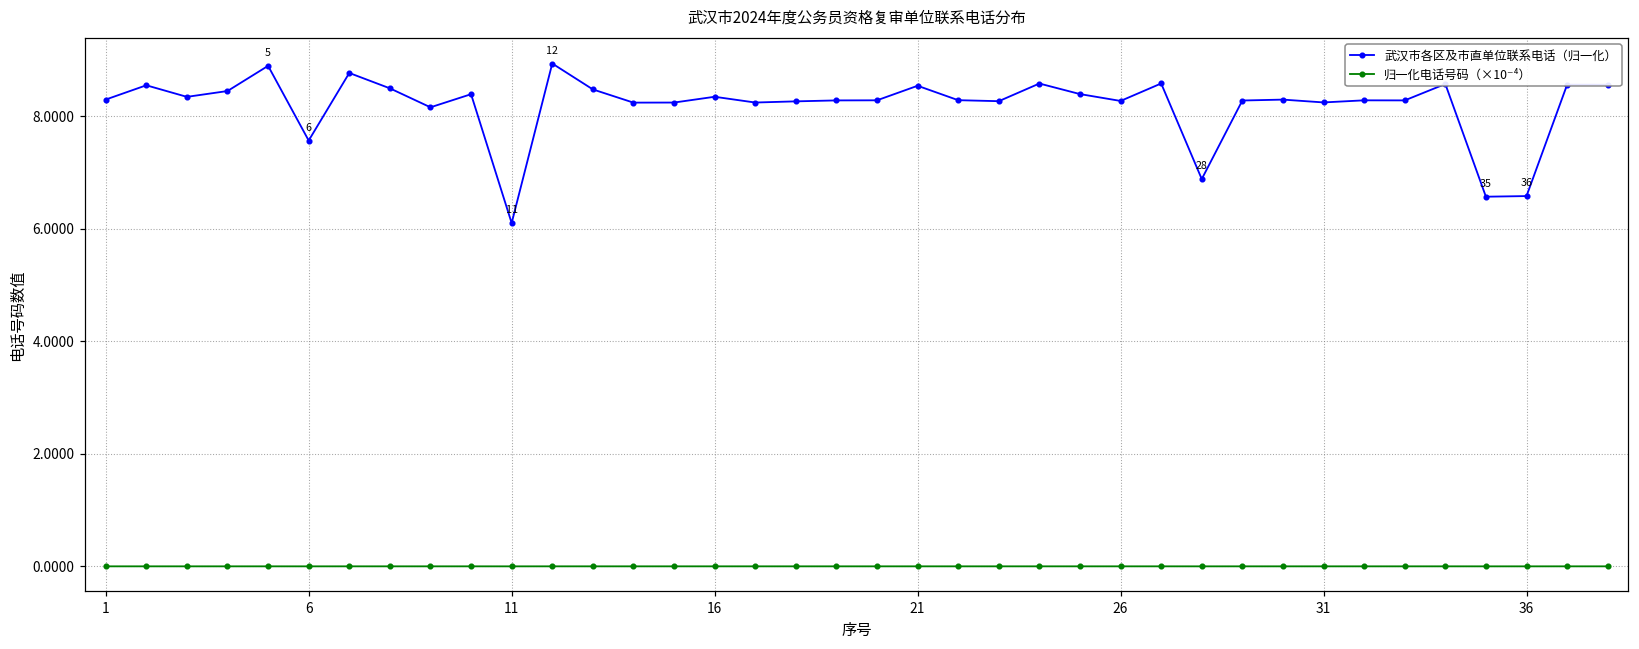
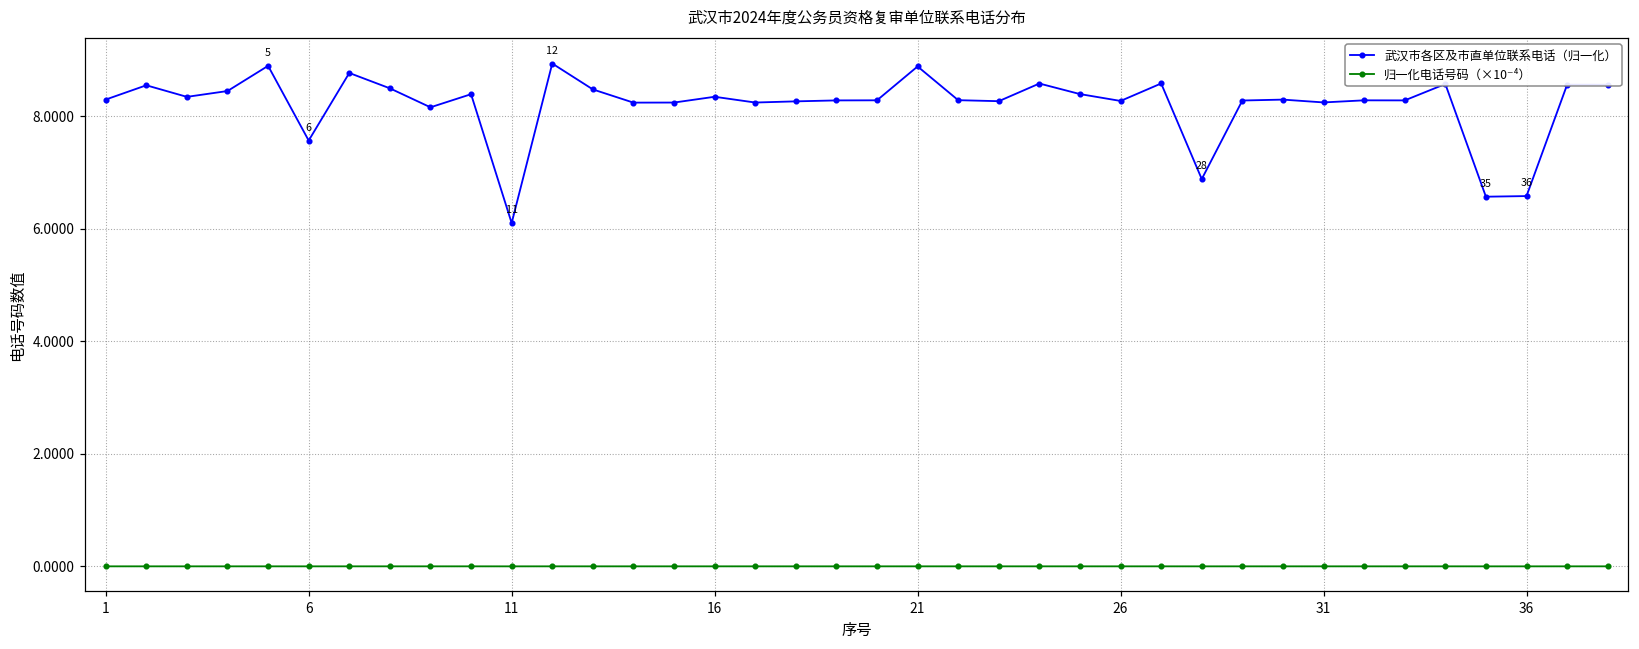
武汉市各区及市直单位联系电话（归一化）, 21: 8.5 -> 8.9
